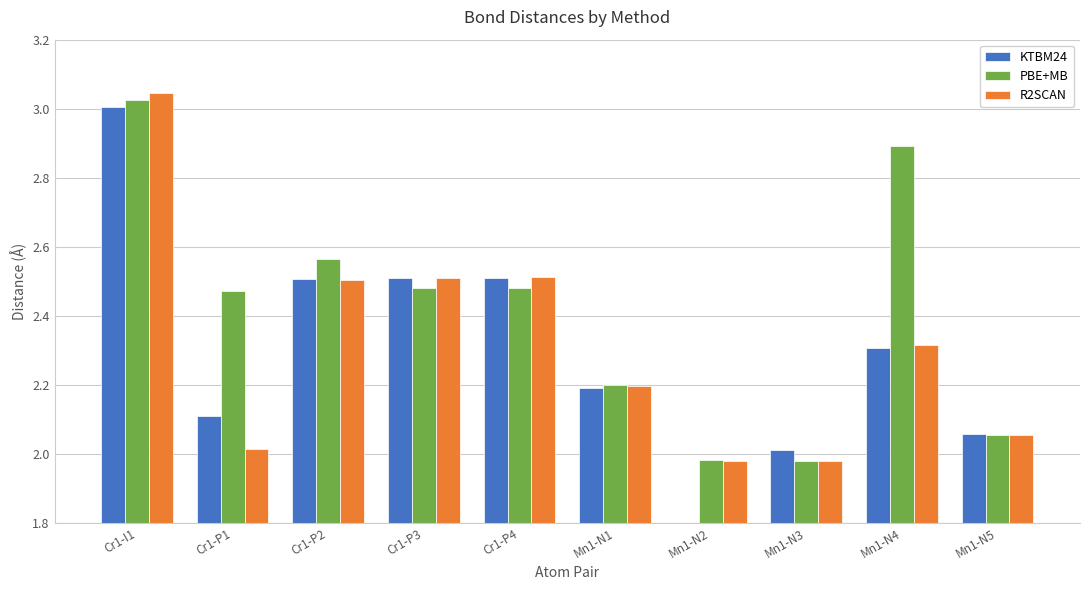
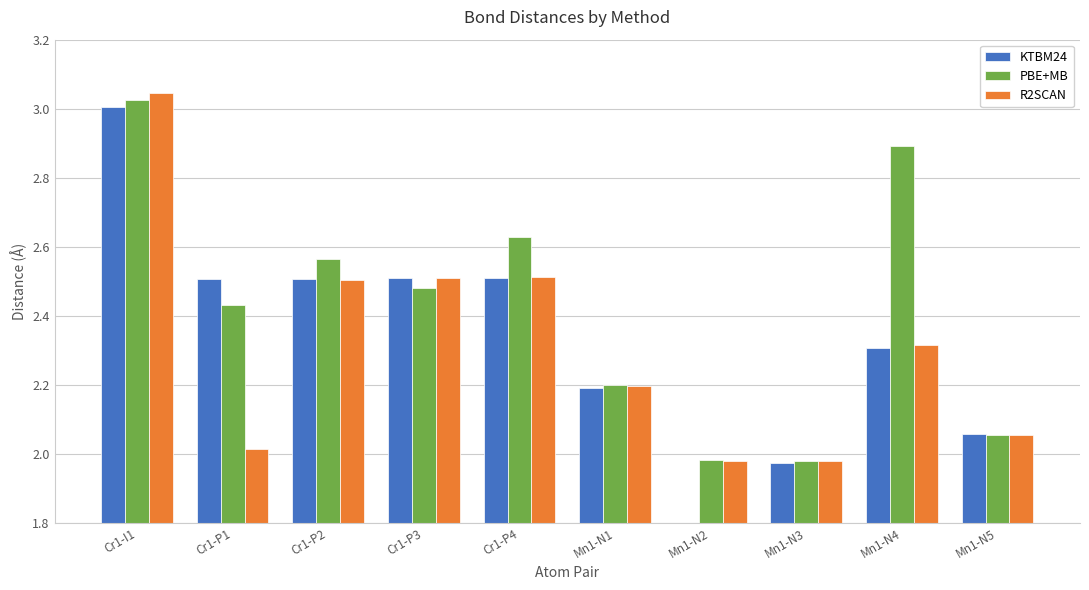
KTBM24, Cr1-P1: 2.11 -> 2.51
PBE+MB, Cr1-P1: 2.47 -> 2.43
PBE+MB, Cr1-P4: 2.48 -> 2.63
KTBM24, Mn1-N3: 2.01 -> 1.97
